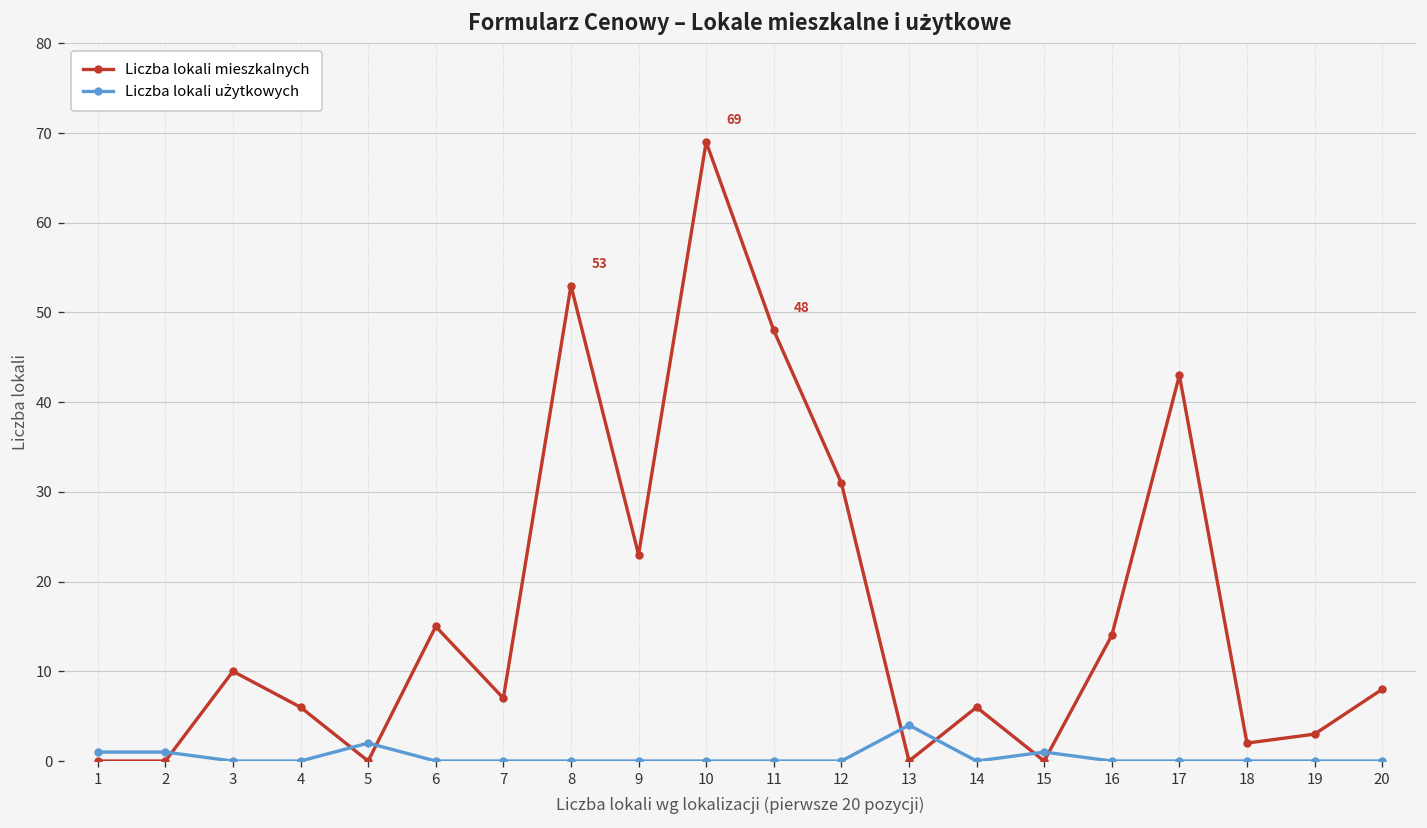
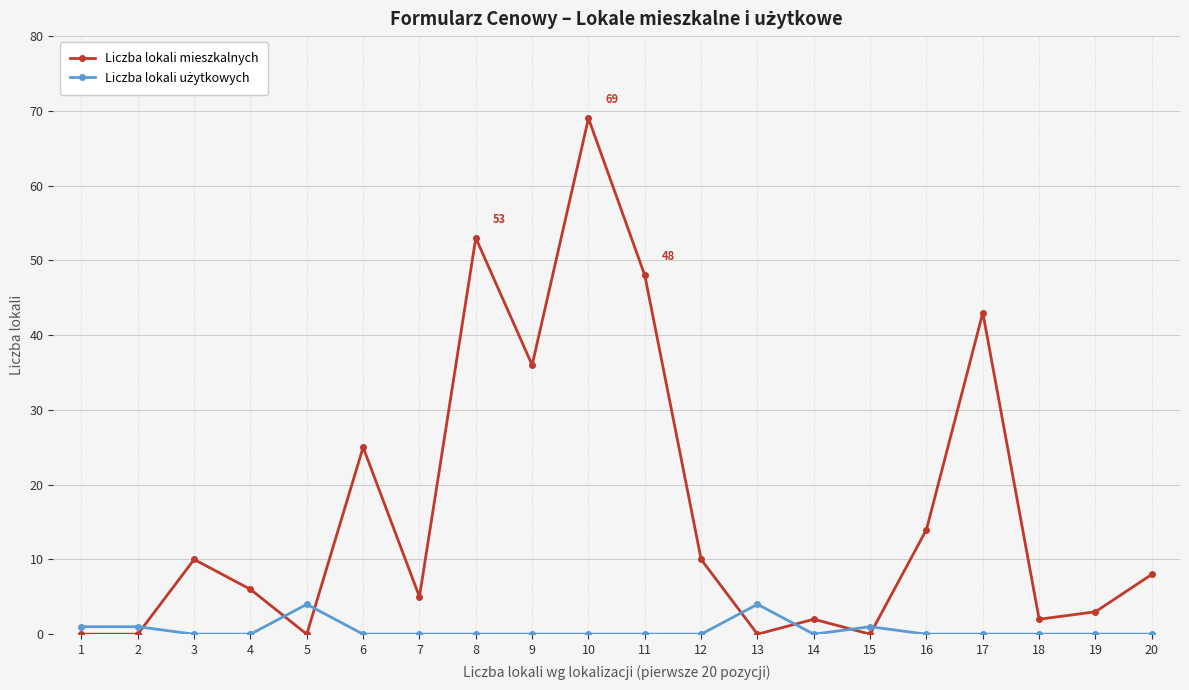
Liczba lokali użytkowych, 5: 2 -> 4
Liczba lokali mieszkalnych, 6: 15 -> 25
Liczba lokali mieszkalnych, 7: 7 -> 5
Liczba lokali mieszkalnych, 9: 23 -> 36
Liczba lokali mieszkalnych, 12: 31 -> 10
Liczba lokali mieszkalnych, 14: 6 -> 2
